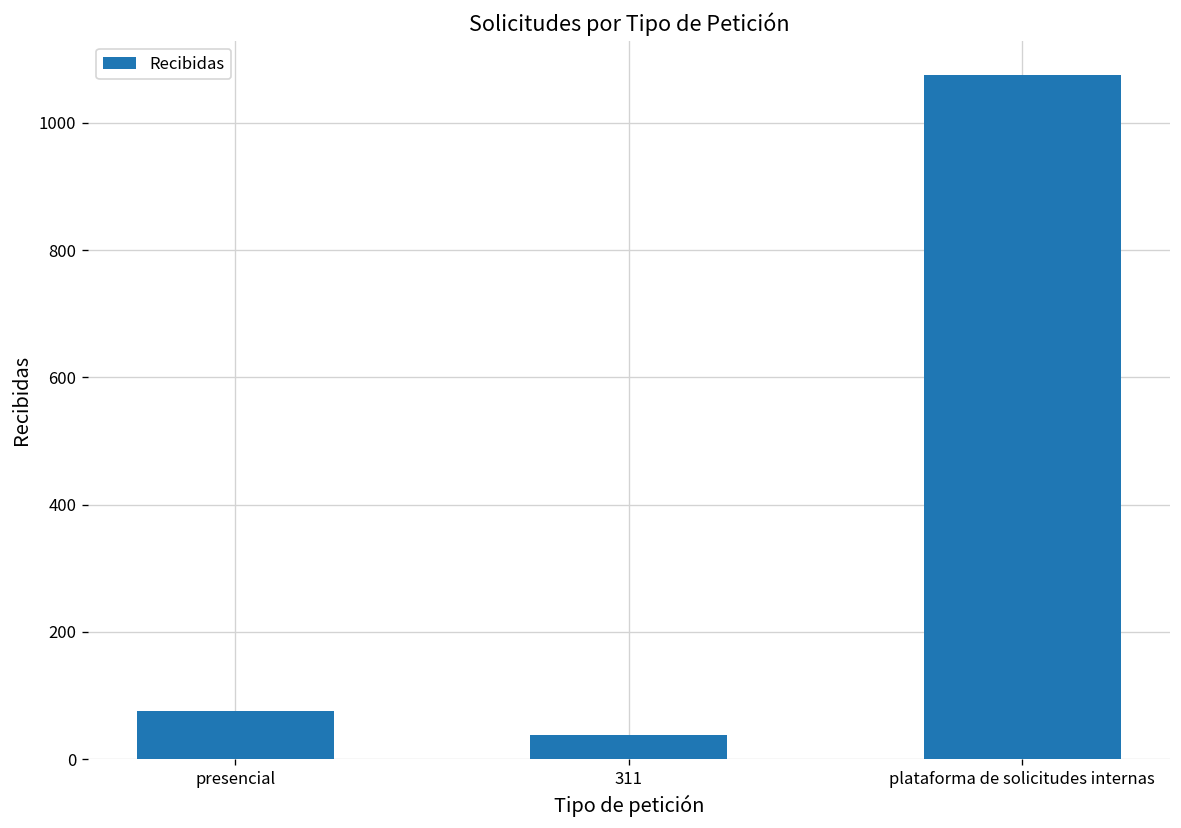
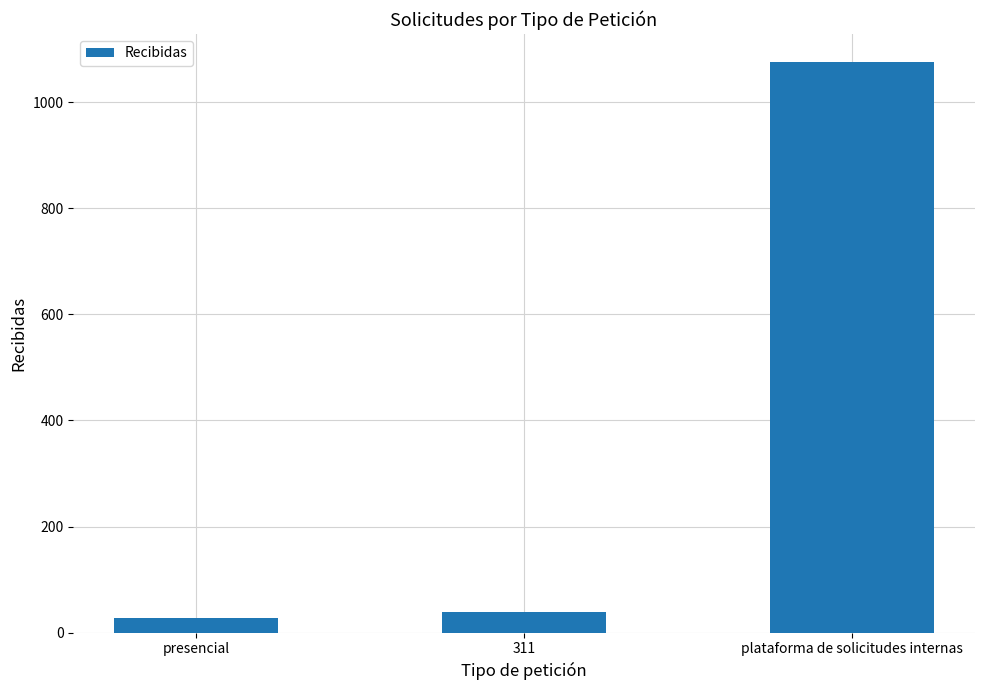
presencial: 80 -> 30
